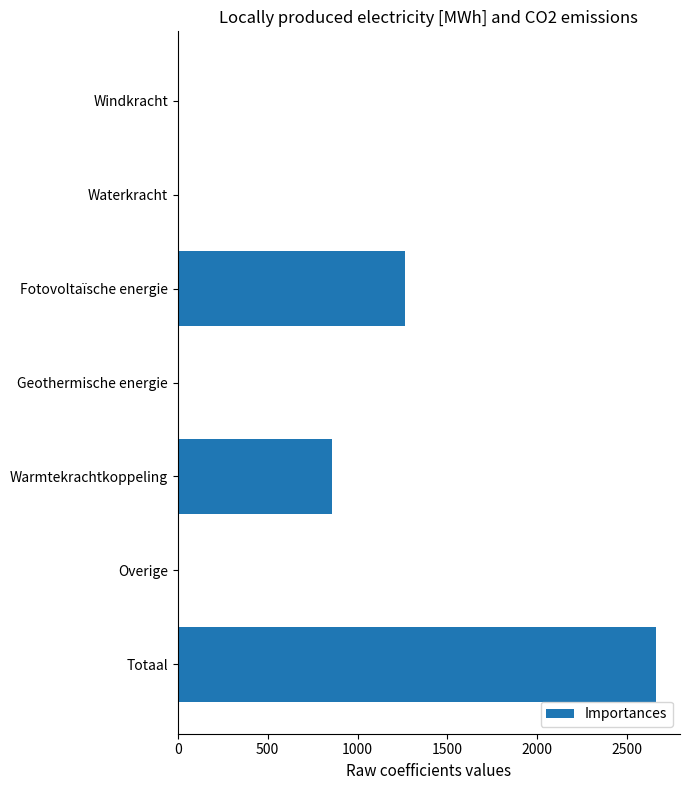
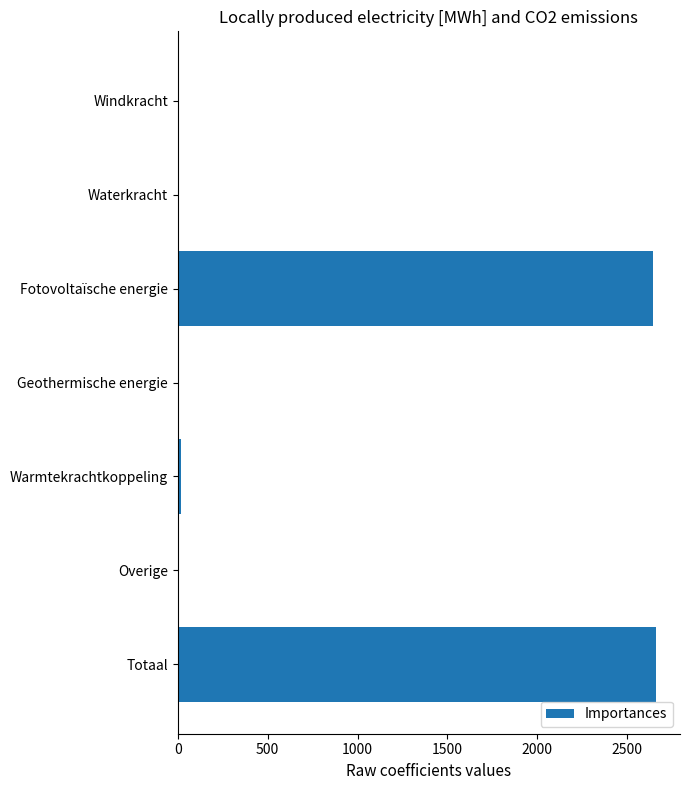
Fotovoltaïsche energie: 1260 -> 2640
Warmtekrachtkoppeling: 860 -> 20
